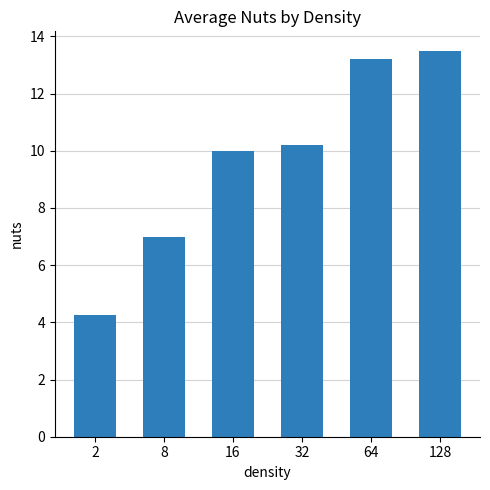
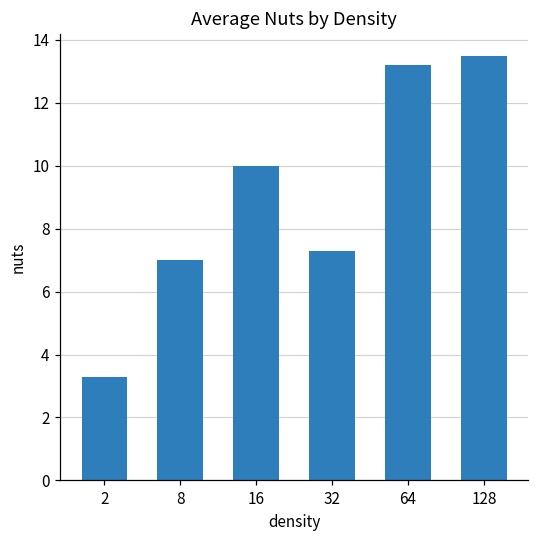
2: 4.3 -> 3.3
32: 10.2 -> 7.3
